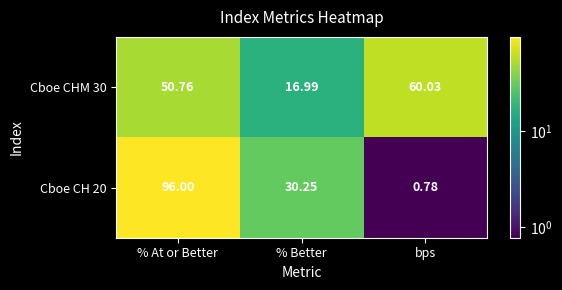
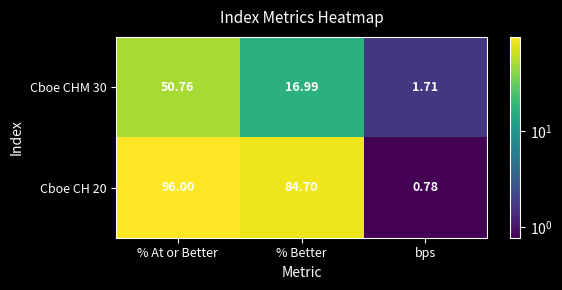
Cboe CHM 30, bps: 60.03 -> 1.71
Cboe CH 20, % Better: 30.25 -> 84.70
